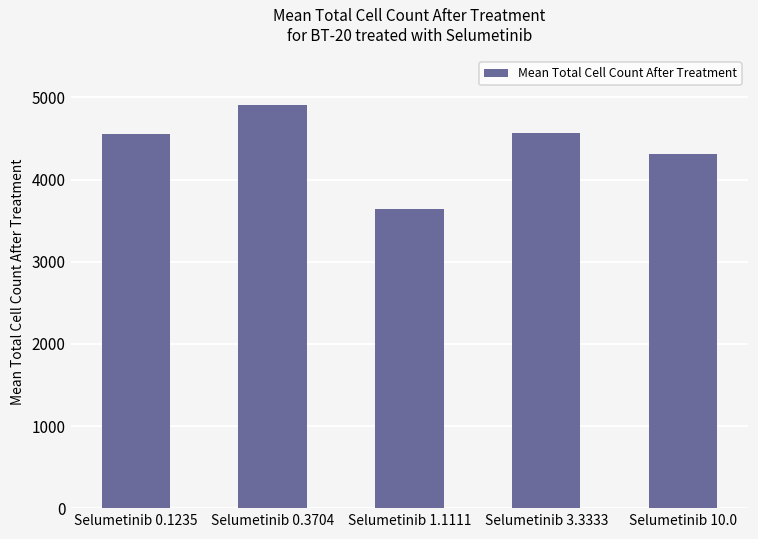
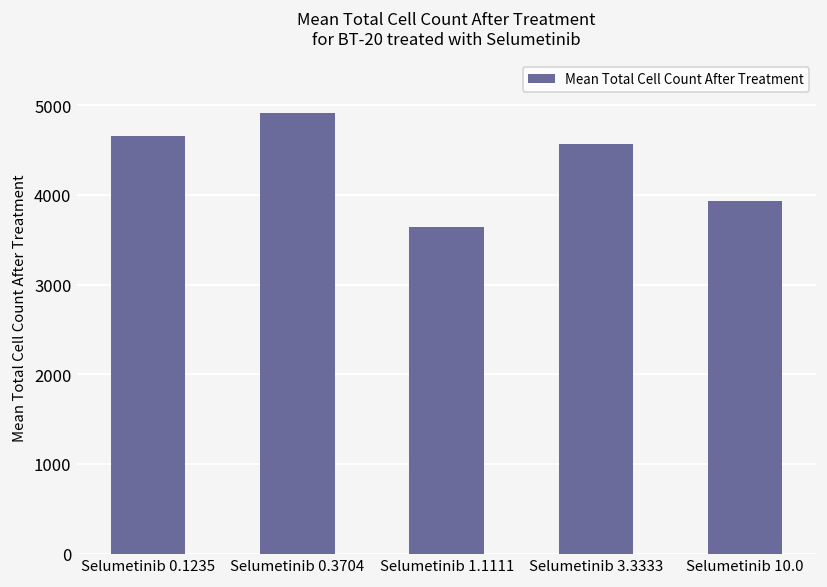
Selumetinib 0.1235: 4600 -> 4700
Selumetinib 10.0: 4300 -> 3900
